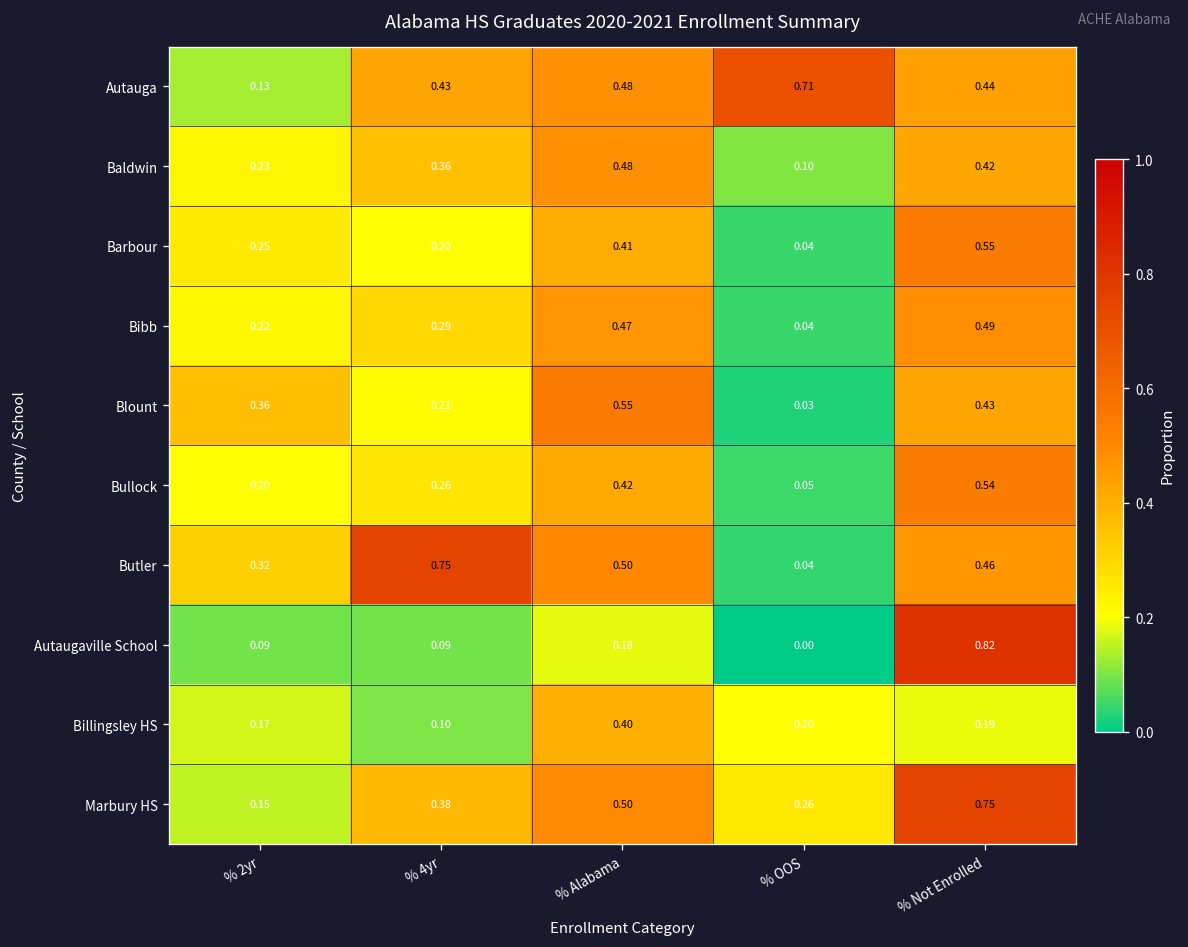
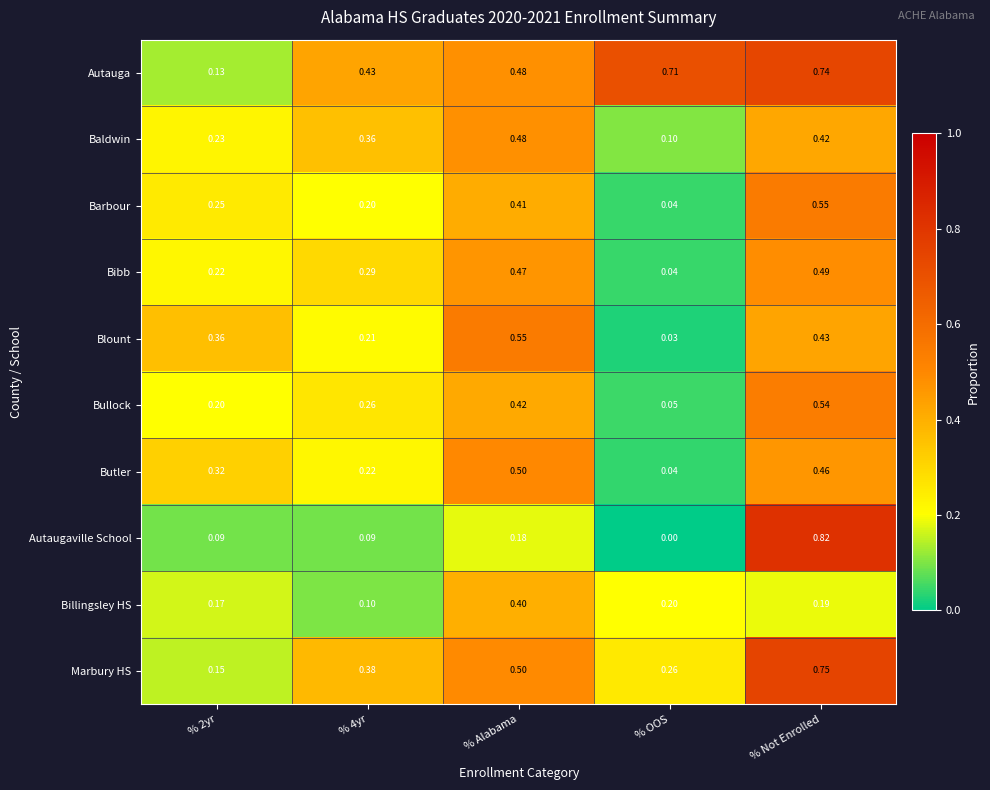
Autauga, % Not Enrolled: 0.44 -> 0.74
Butler, % 4yr: 0.75 -> 0.22
